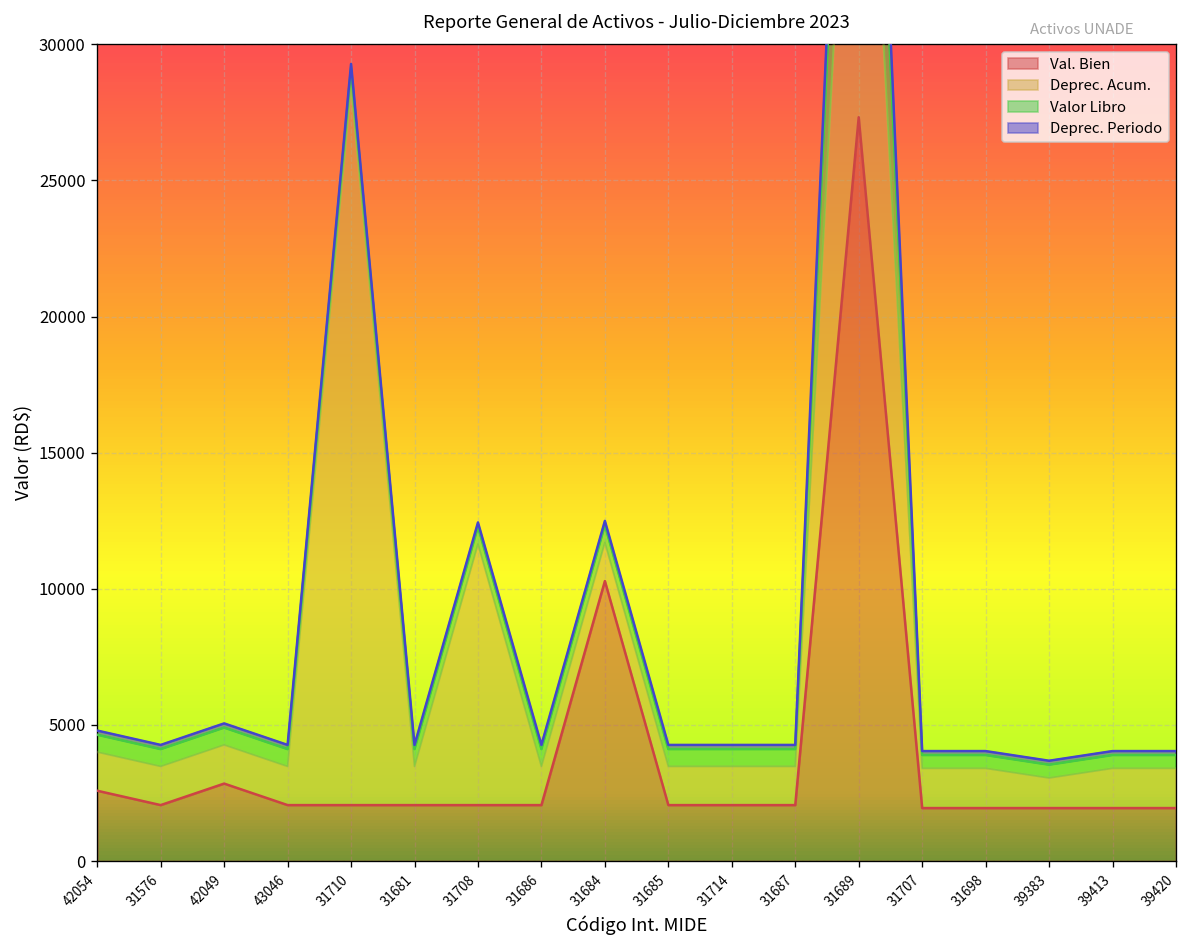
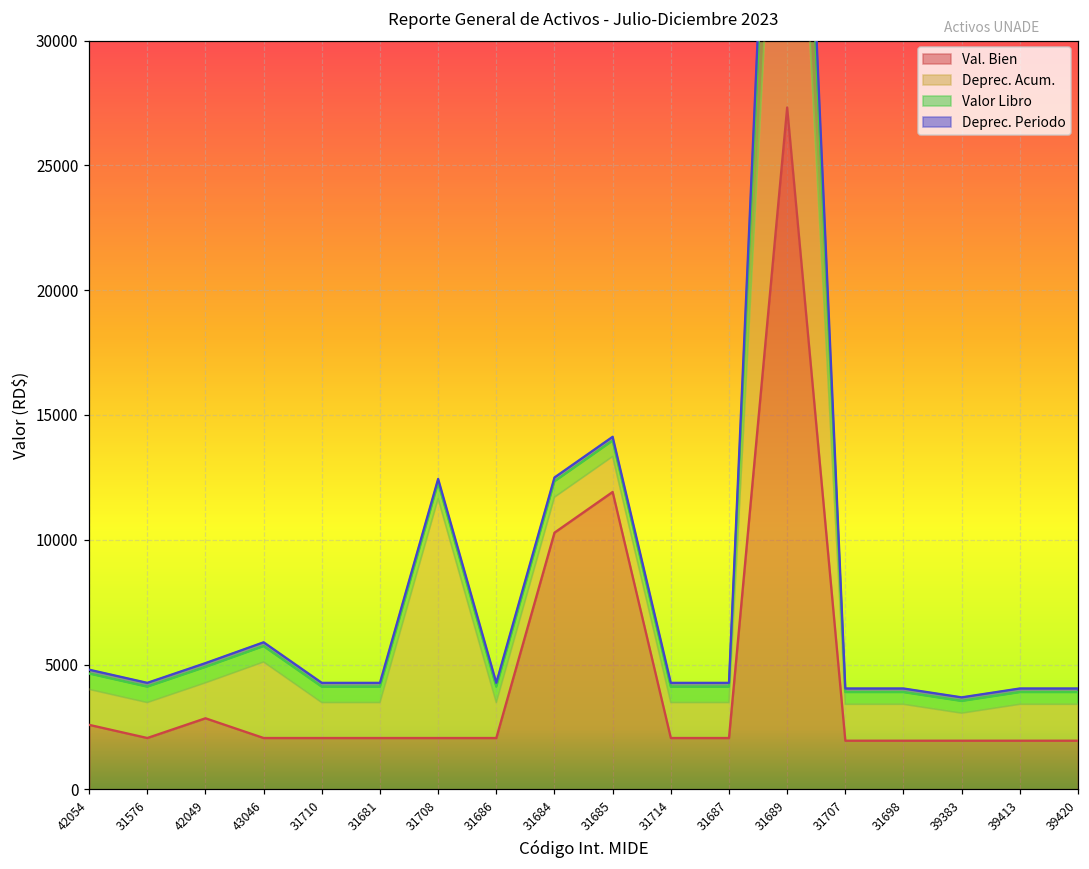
Deprec. Acum., 43046: 1400 -> 3000
Deprec. Acum., 31710: 26400 -> 1400
Val. Bien, 31685: 2100 -> 11900
